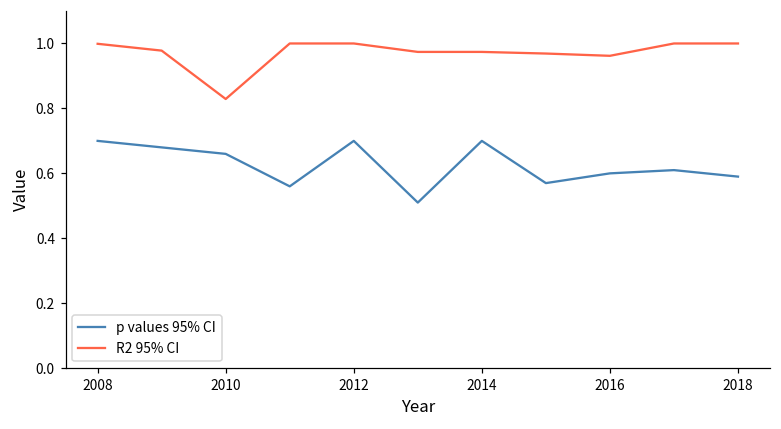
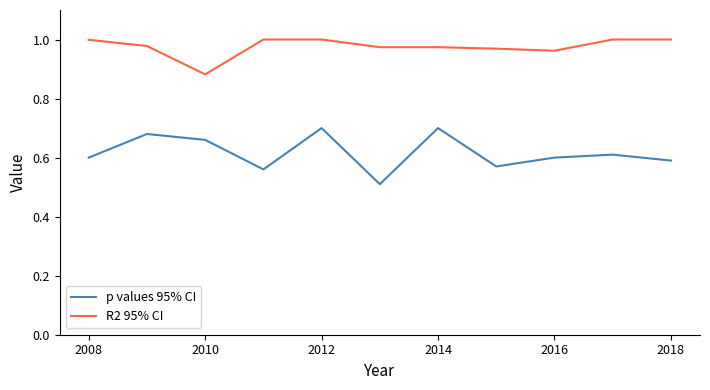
p values 95% CI, 2008: 0.7 -> 0.6
R2 95% CI, 2010: 0.83 -> 0.88
